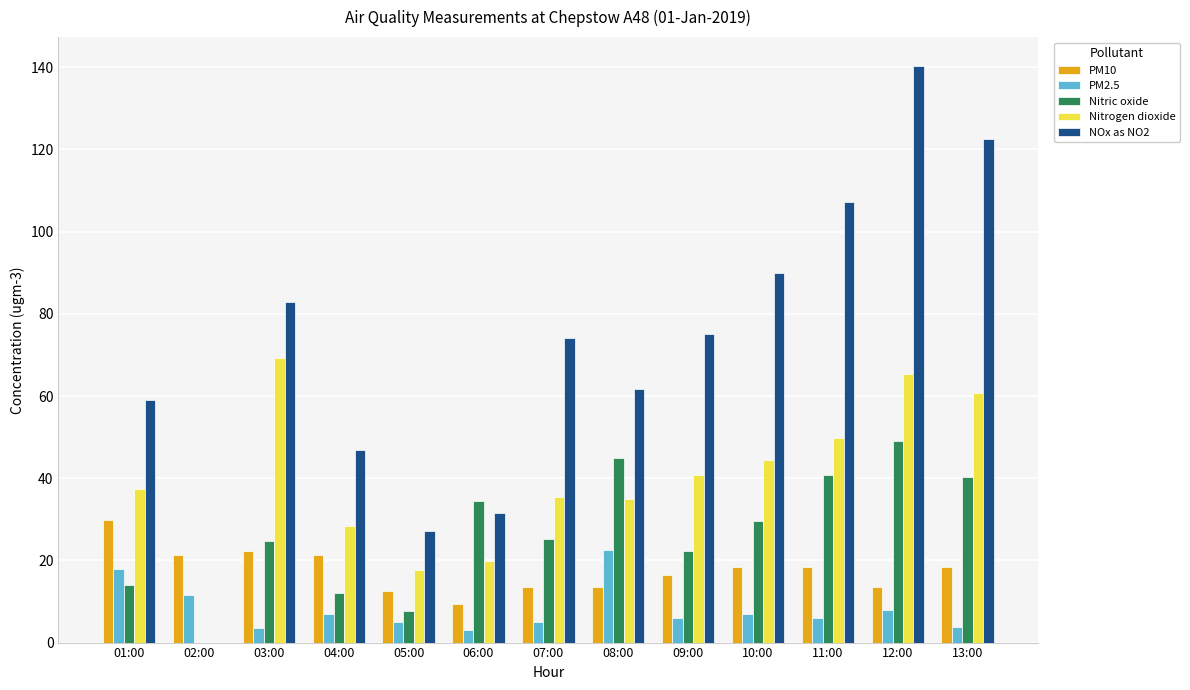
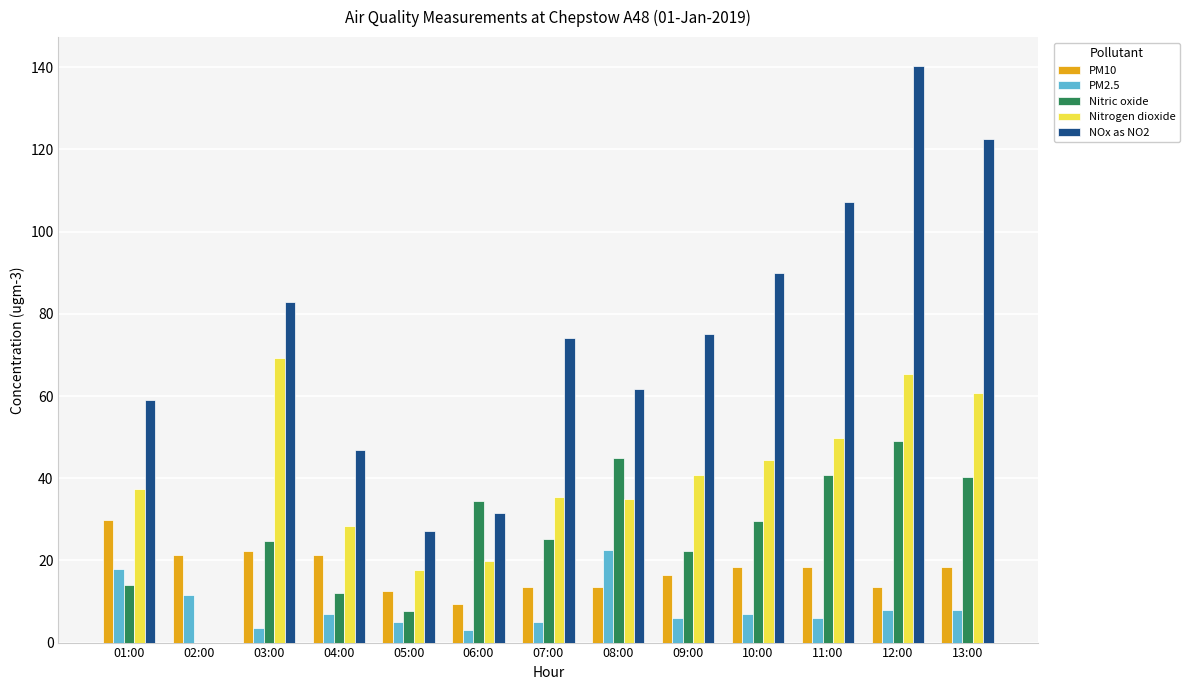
PM2.5, 13:00: 4 -> 8
